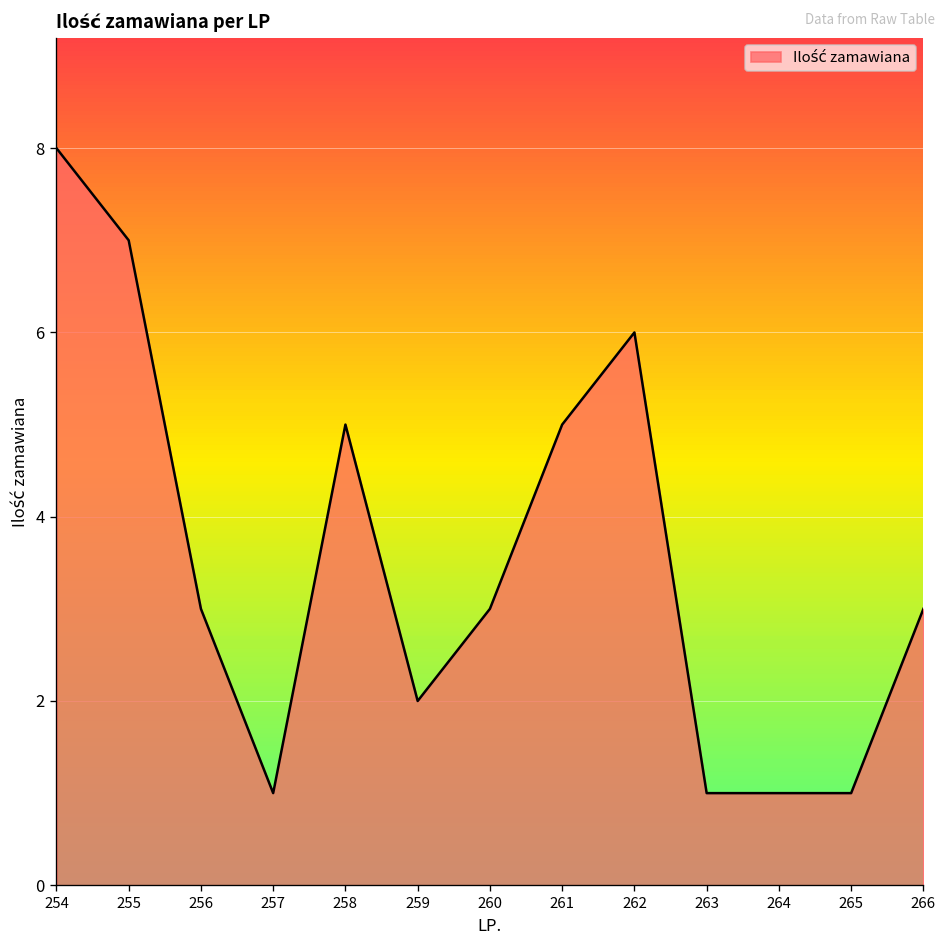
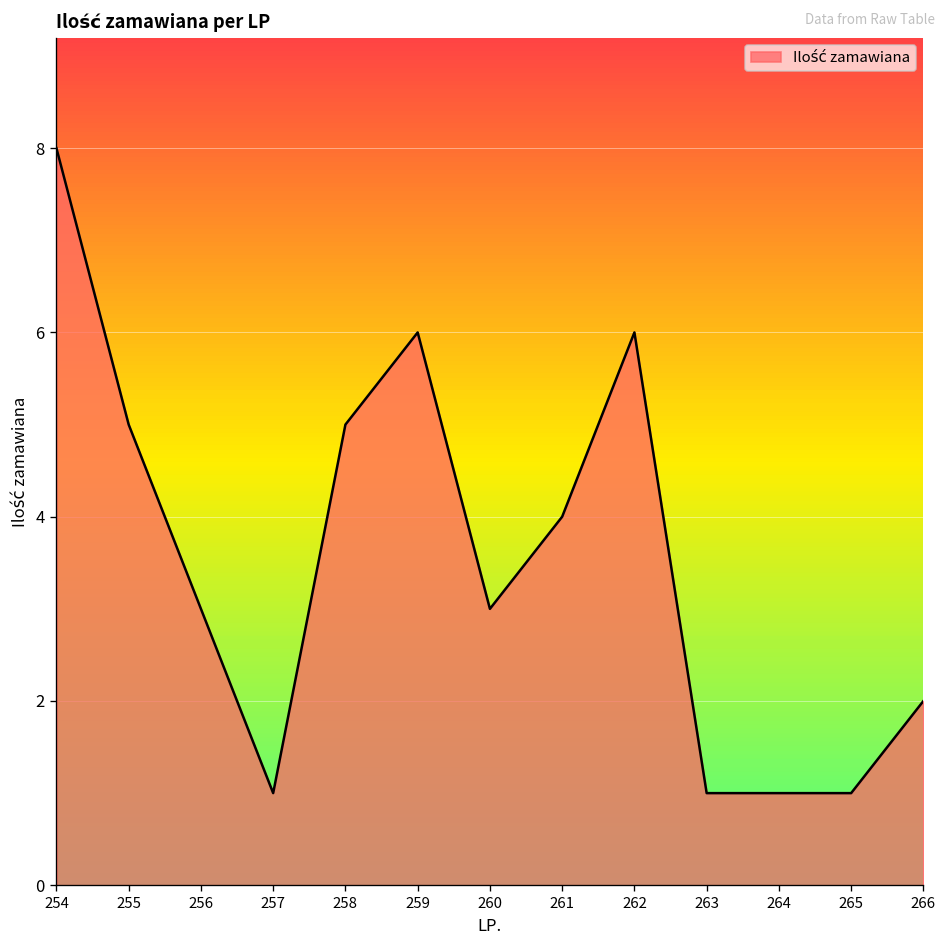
255: 7 -> 5
259: 2 -> 6
261: 5 -> 4
266: 3 -> 2
